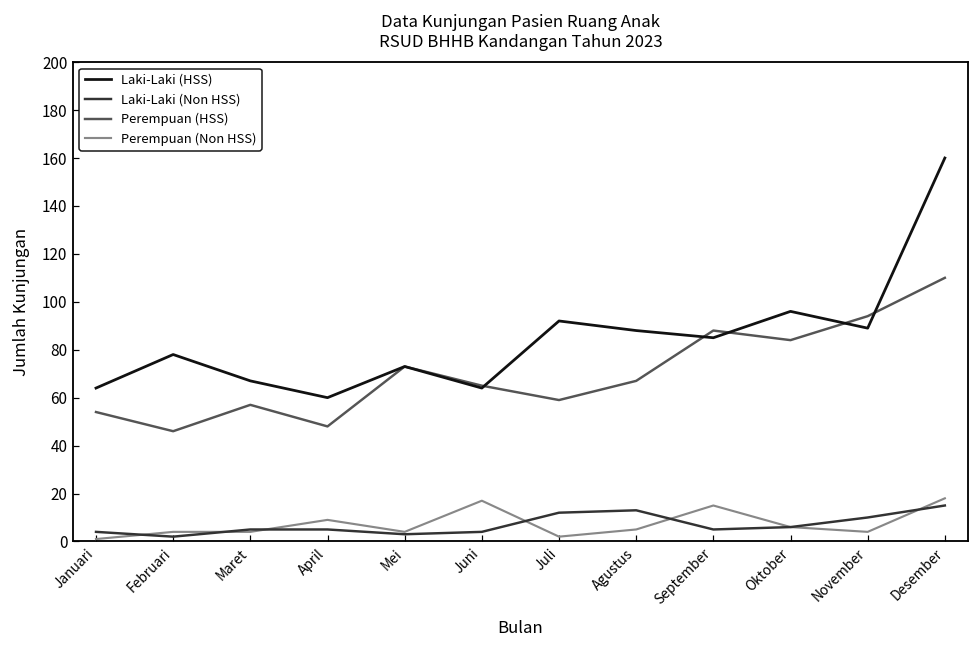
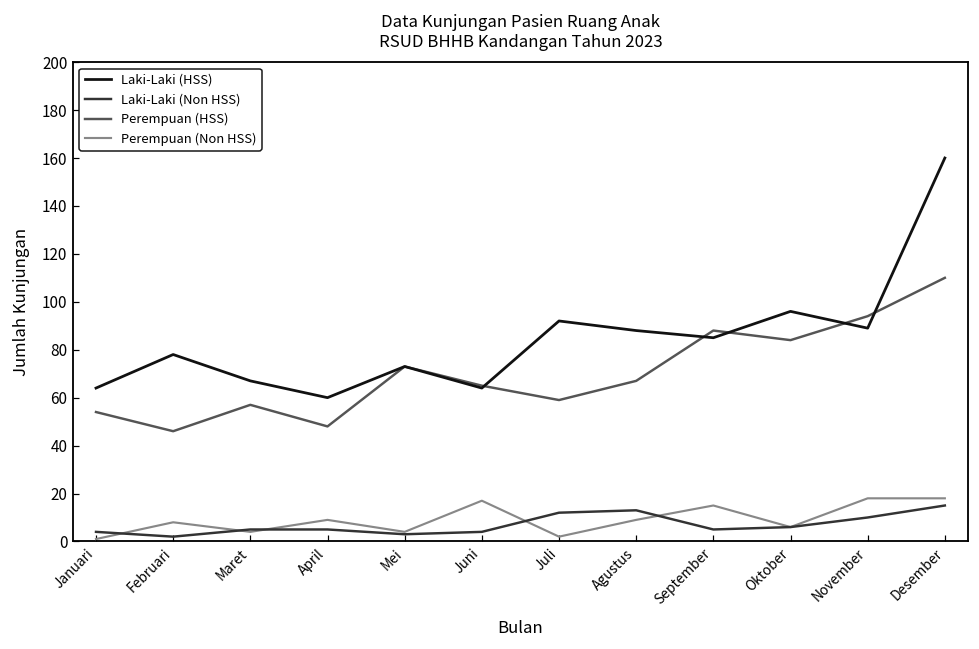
Perempuan (Non HSS), Februari: 4 -> 8
Perempuan (Non HSS), Agustus: 5 -> 9
Perempuan (Non HSS), November: 4 -> 18
